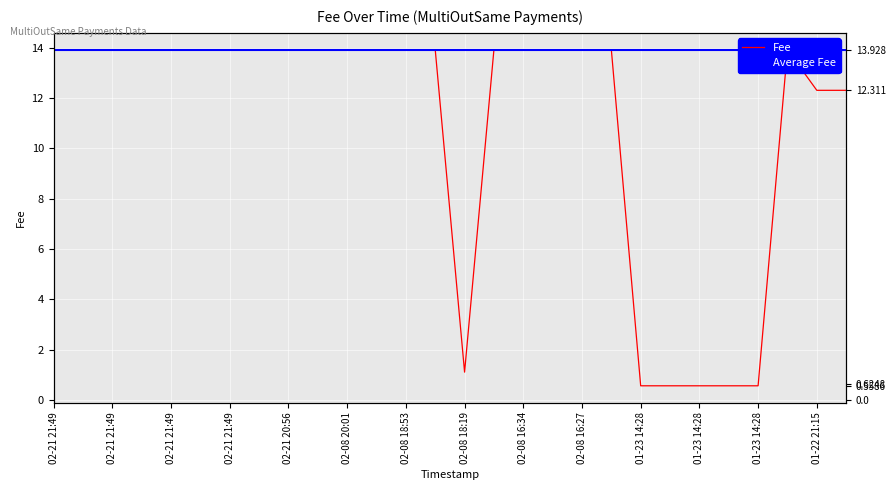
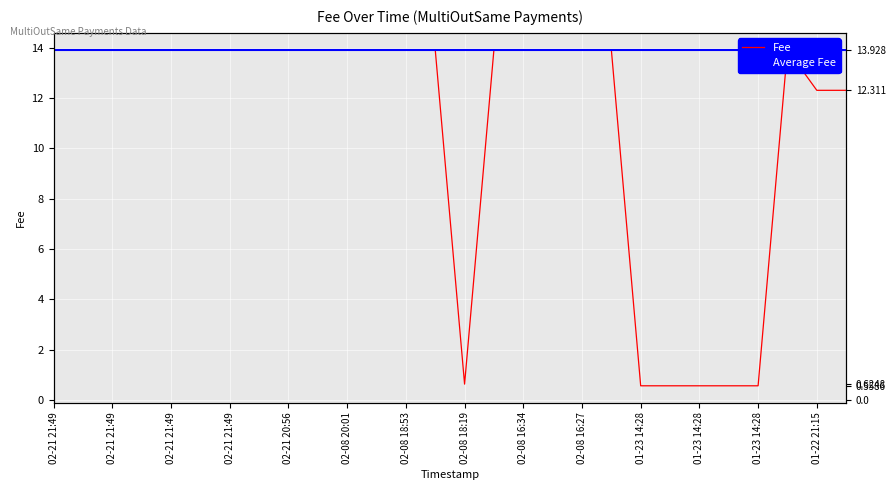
02-08 18:19: 1.1 -> 0.6
